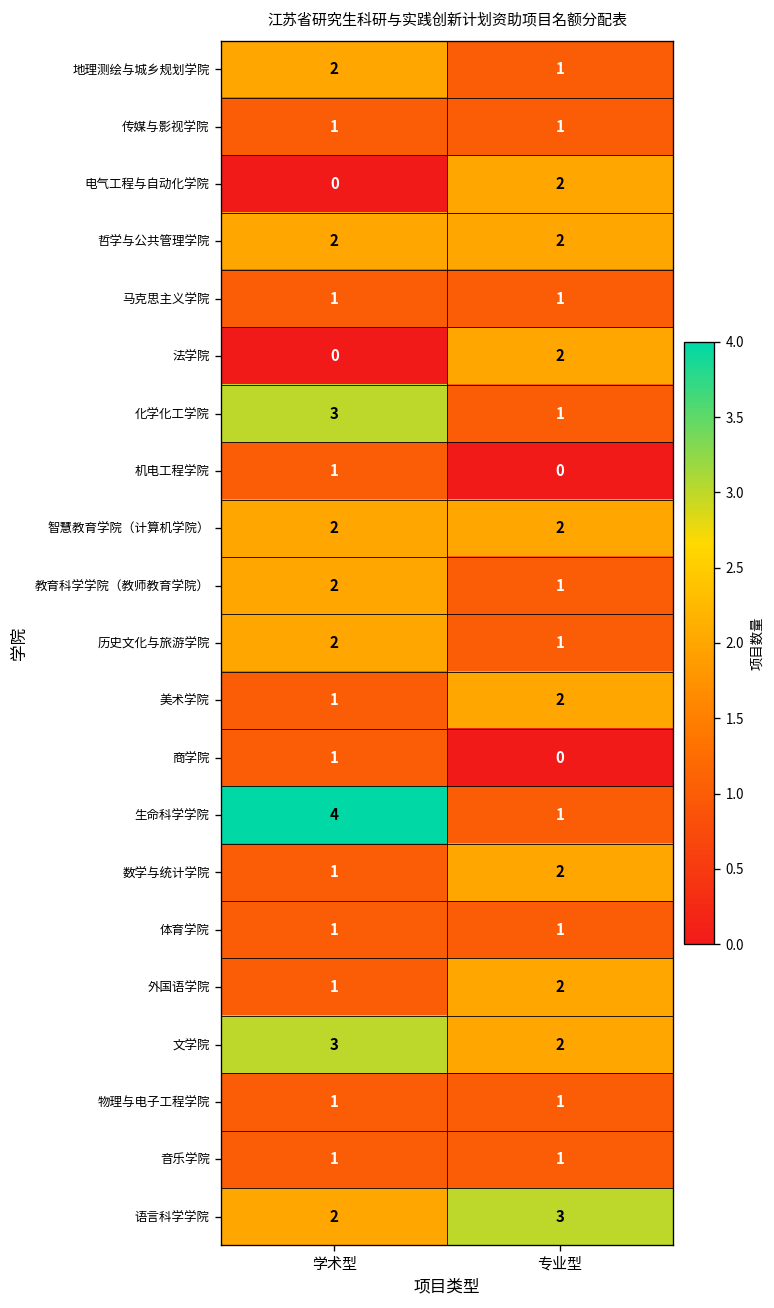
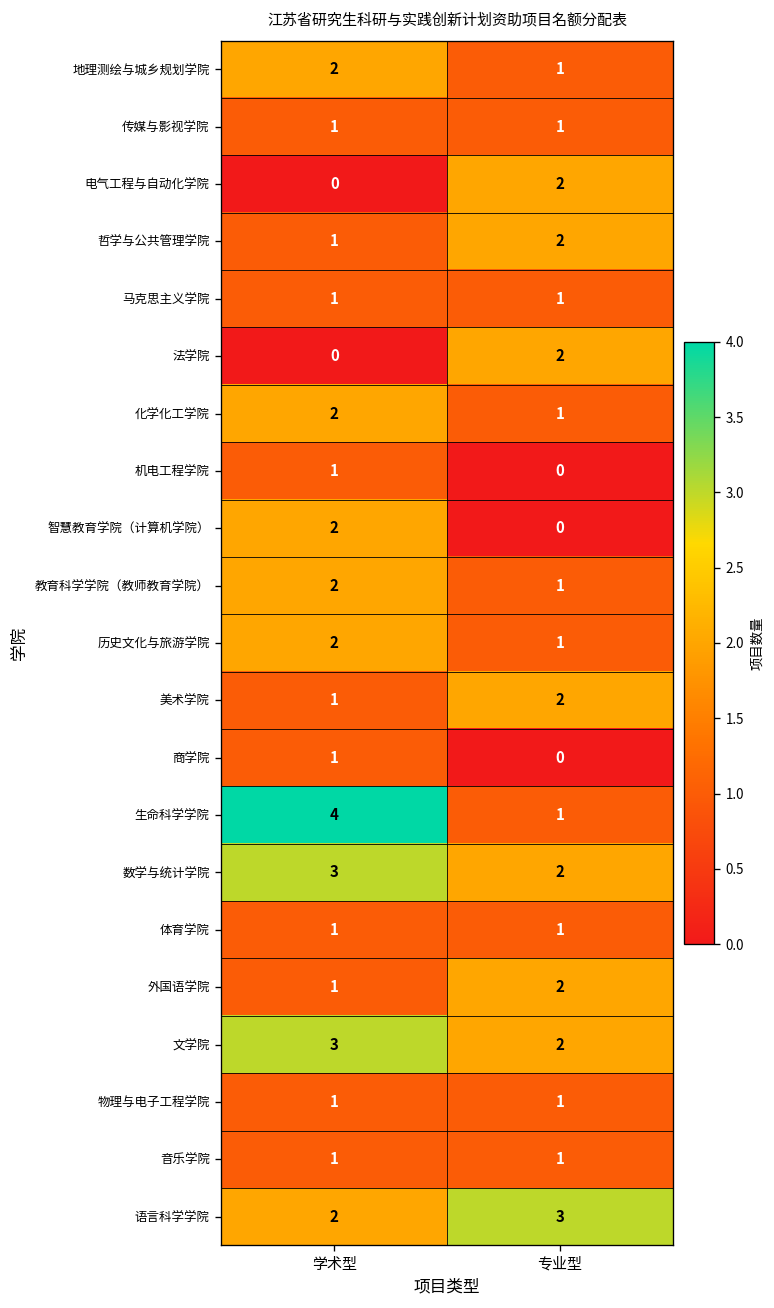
哲学与公共管理学院, 学术型: 2 -> 1
化学化工学院, 学术型: 3 -> 2
智慧教育学院（计算机学院）, 专业型: 2 -> 0
数学与统计学院, 学术型: 1 -> 3
